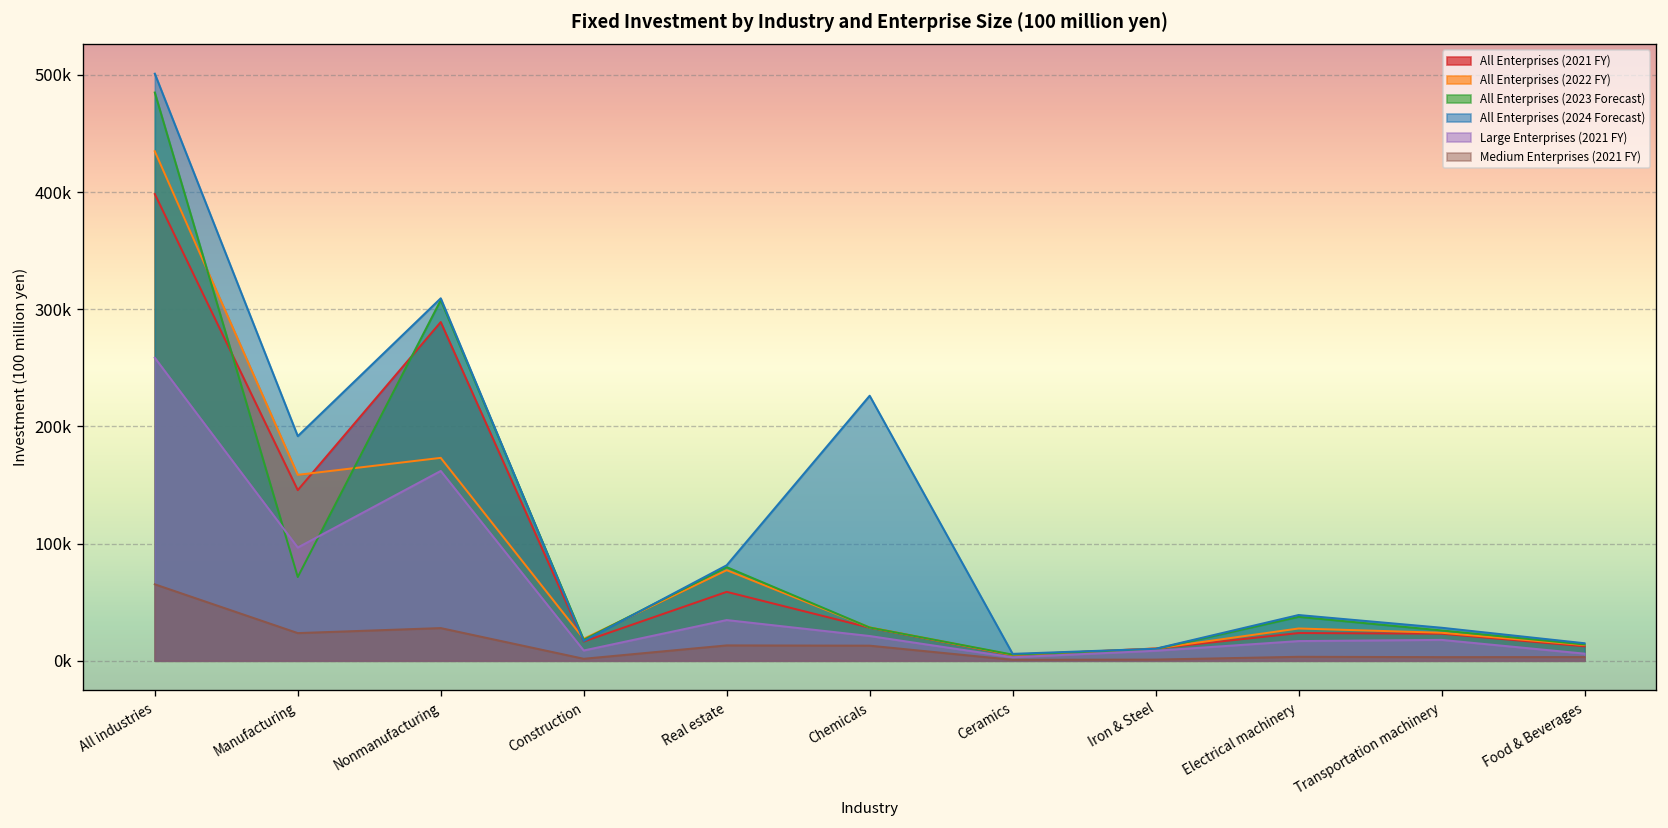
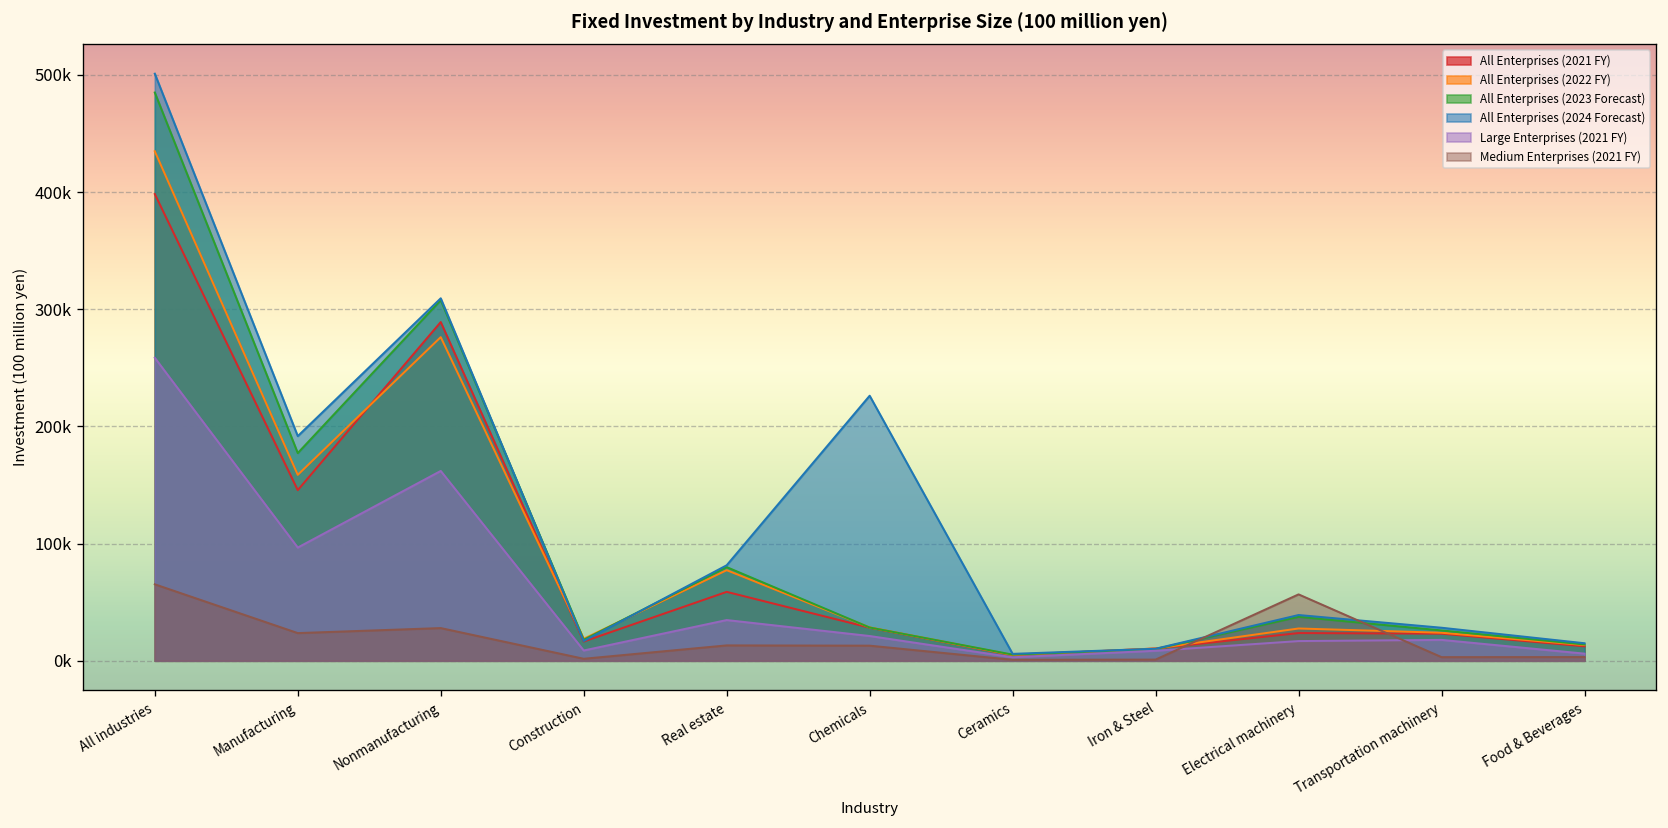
All Enterprises (2023 Forecast), Manufacturing: 70000 -> 180000
All Enterprises (2022 FY), Nonmanufacturing: 170000 -> 280000
Medium Enterprises (2021 FY), Electrical machinery: 0 -> 60000
